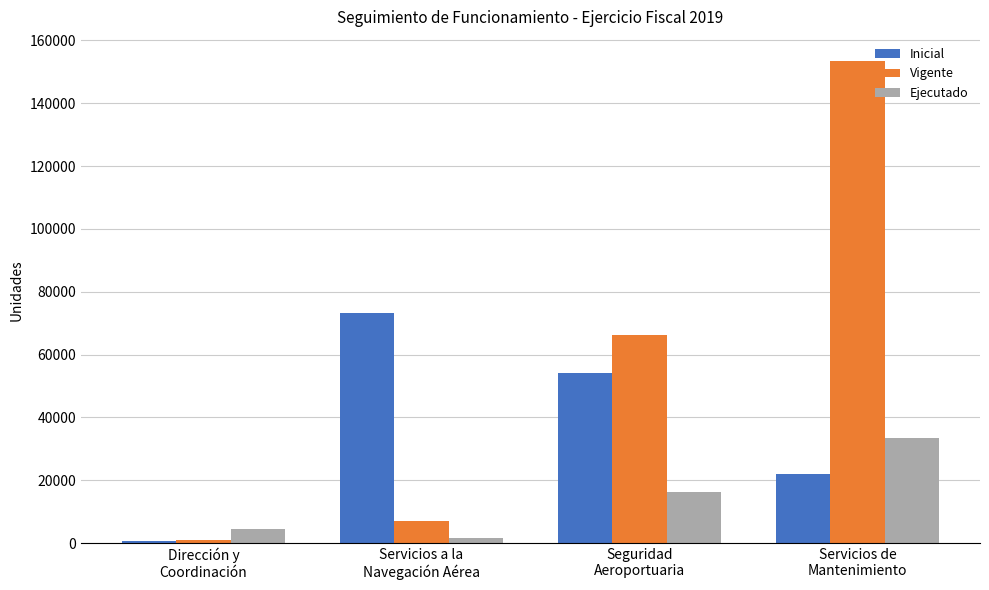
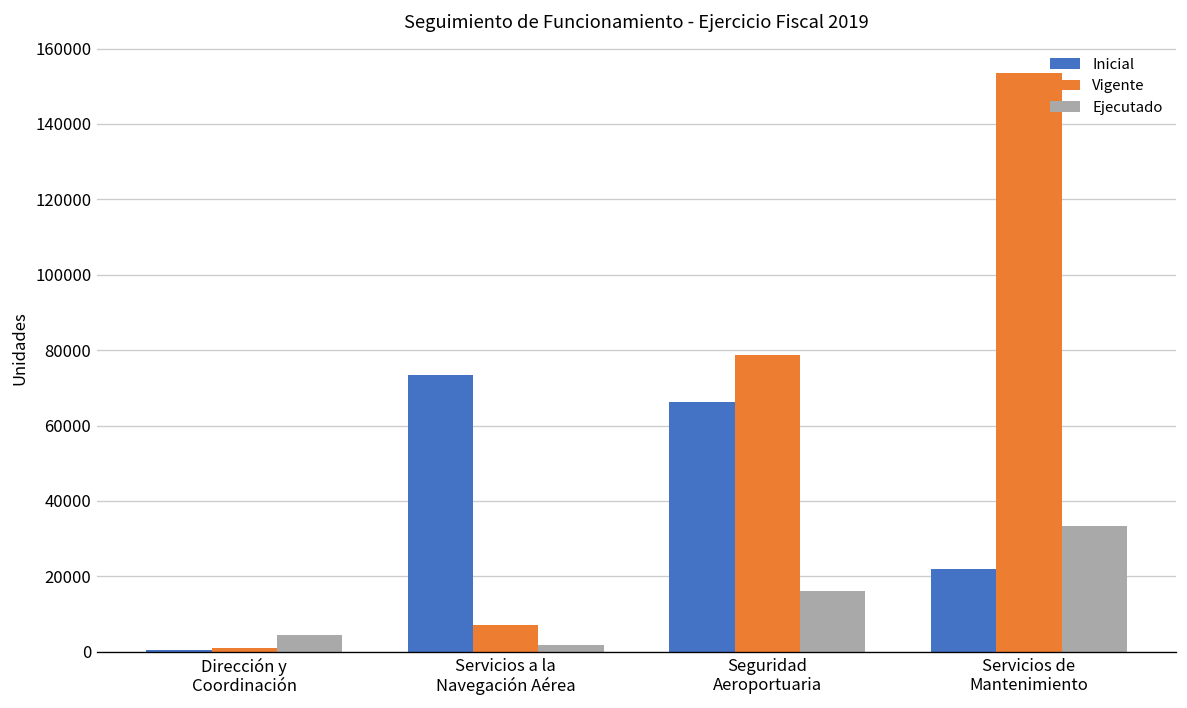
Inicial, Seguridad Aeroportuaria: 54000 -> 66000
Vigente, Seguridad Aeroportuaria: 66000 -> 79000
